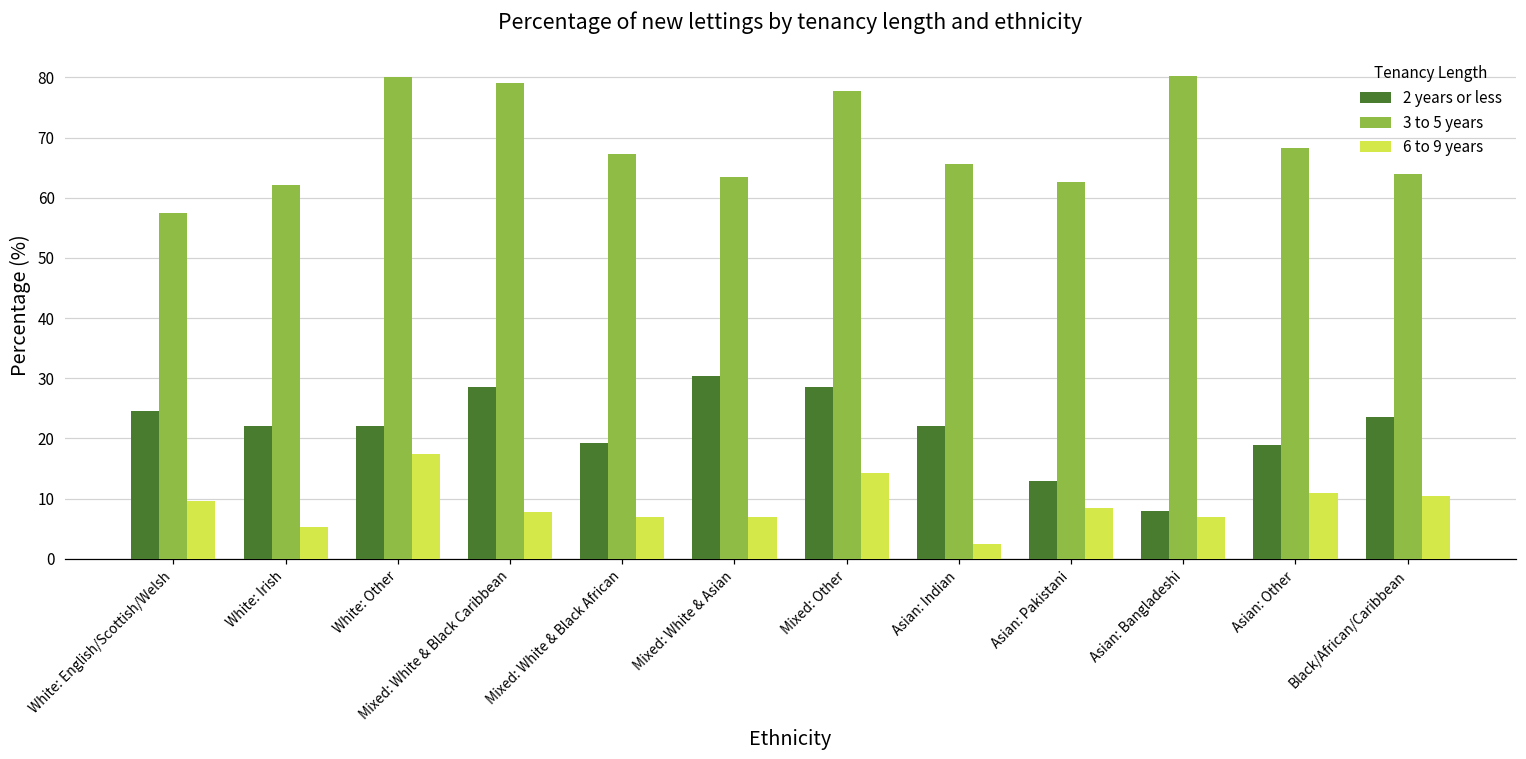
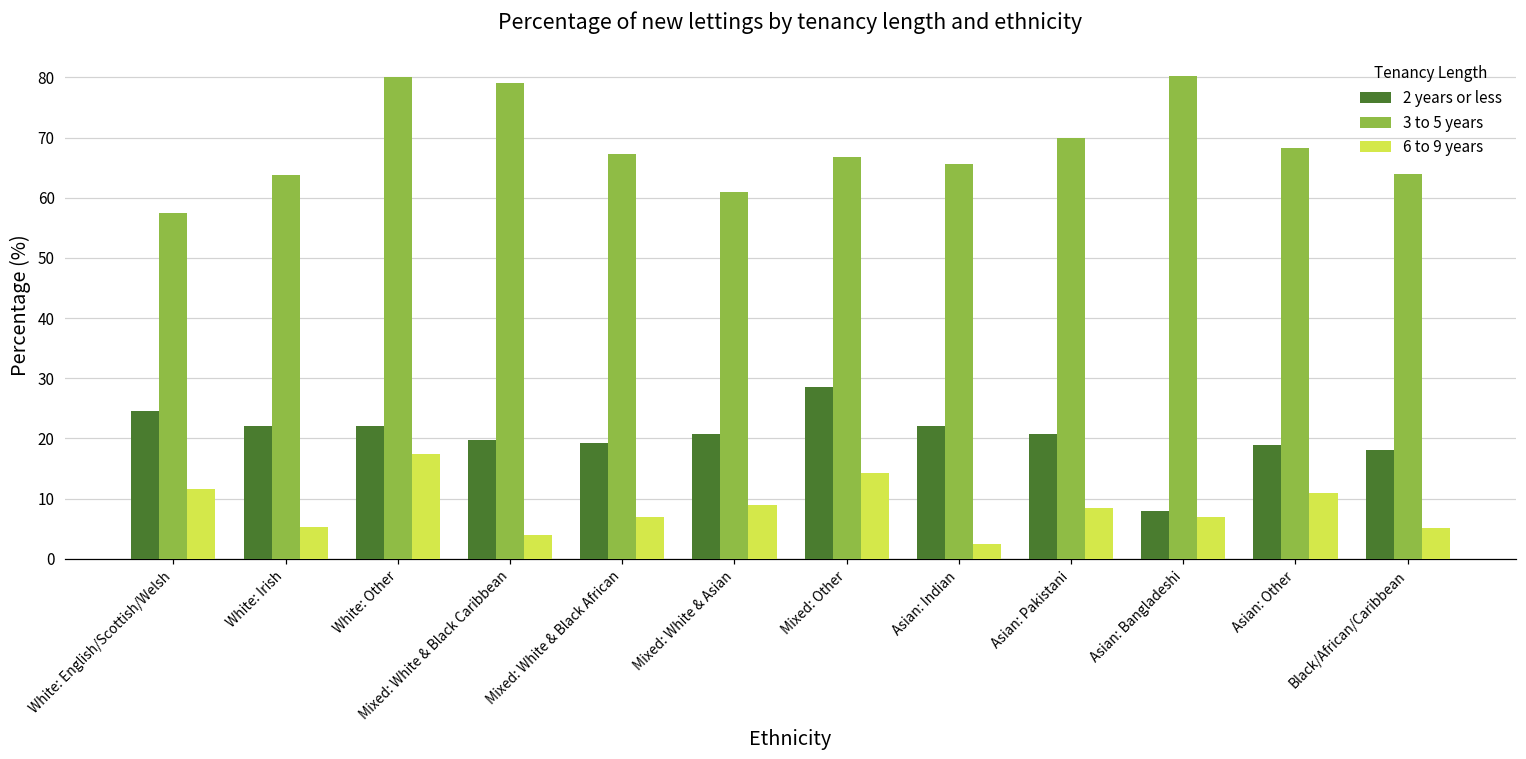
6 to 9 years, White: English/Scottish/Welsh: 10 -> 12
3 to 5 years, White: Irish: 62 -> 64
2 years or less, Mixed: White & Black Caribbean: 29 -> 20
6 to 9 years, Mixed: White & Black Caribbean: 8 -> 4
2 years or less, Mixed: White & Asian: 30 -> 21
3 to 5 years, Mixed: White & Asian: 63 -> 61
6 to 9 years, Mixed: White & Asian: 7 -> 9
3 to 5 years, Mixed: Other: 78 -> 67
2 years or less, Asian: Pakistani: 13 -> 21
3 to 5 years, Asian: Pakistani: 63 -> 70
2 years or less, Black/African/Caribbean: 24 -> 18
6 to 9 years, Black/African/Caribbean: 11 -> 5
